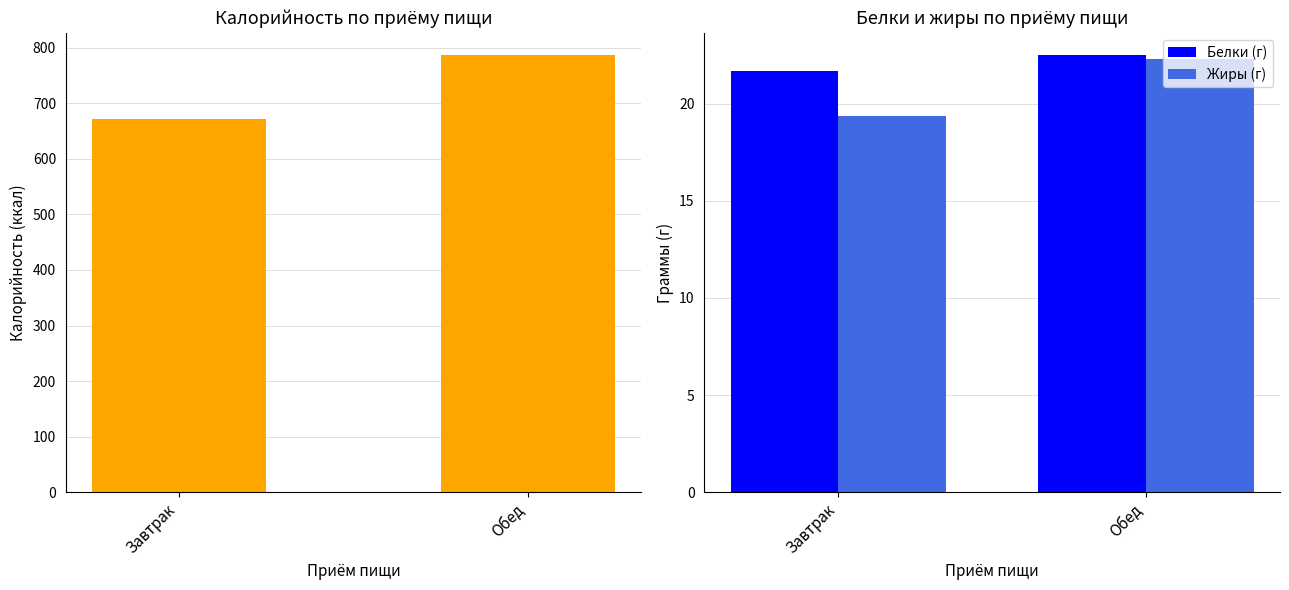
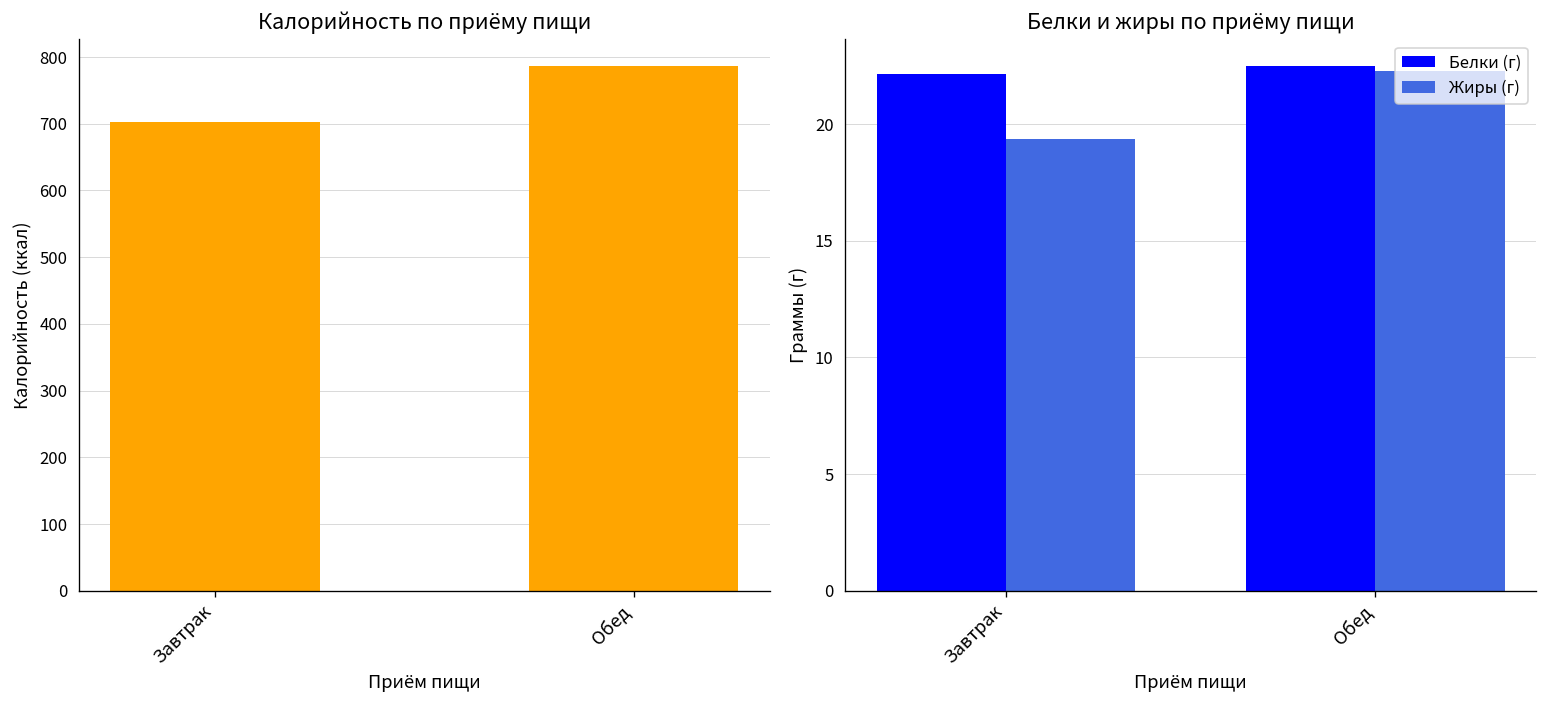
Калорийность по приёму пищи, Завтрак: 670 -> 700
Белки и жиры по приёму пищи, Белки (г), Завтрак: 21.7 -> 22.2
